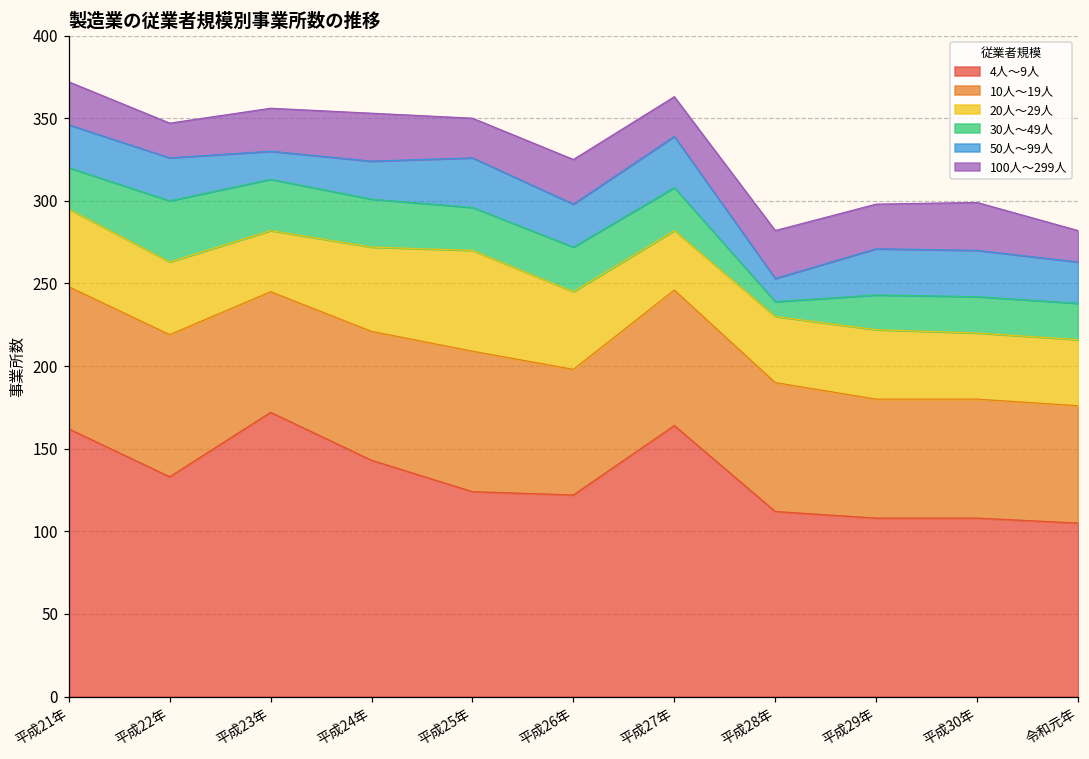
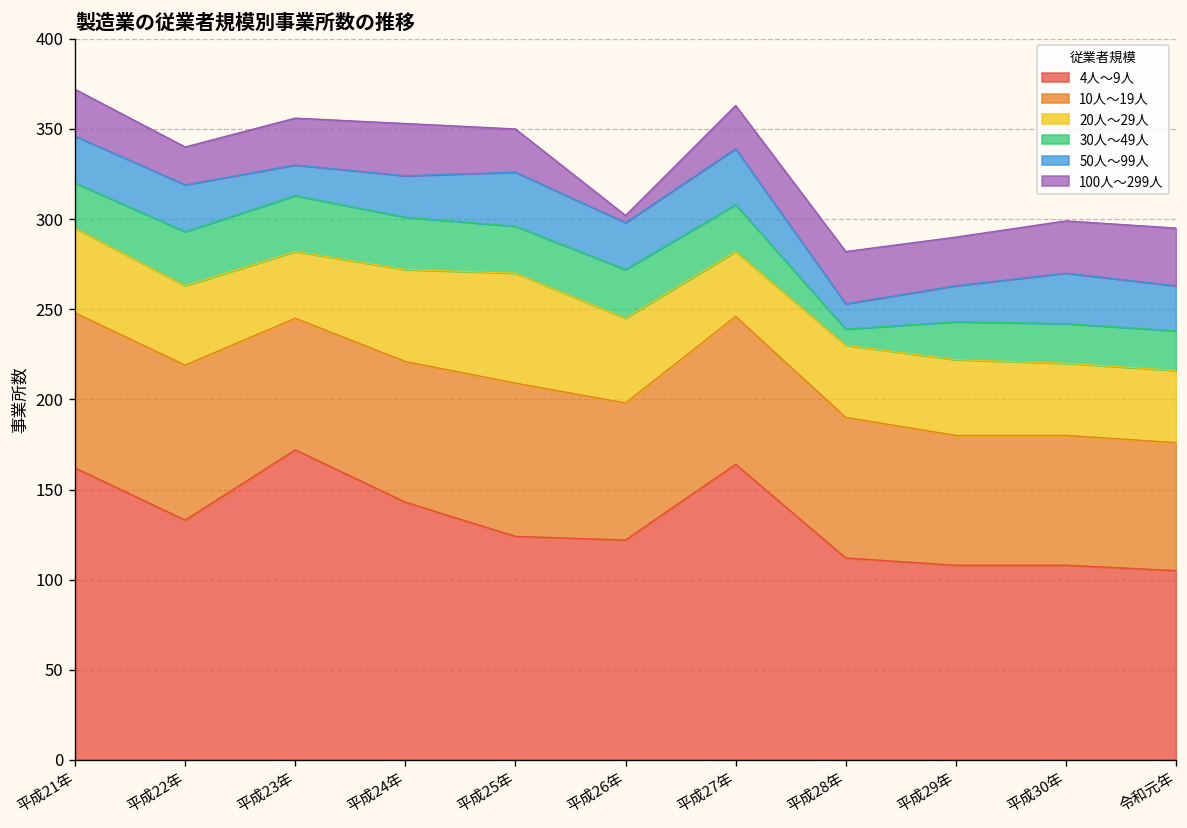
30人～49人, 平成22年: 37 -> 30
100人～299人, 平成26年: 27 -> 4
50人～99人, 平成29年: 28 -> 20
100人～299人, 令和元年: 19 -> 32
